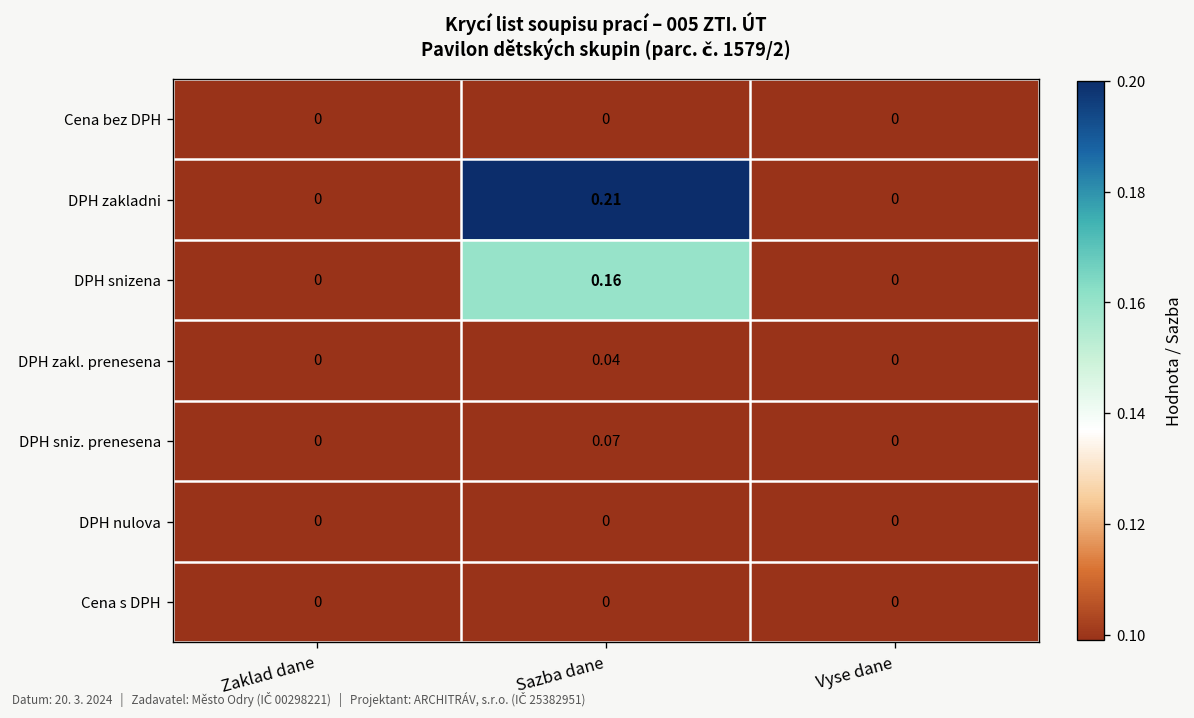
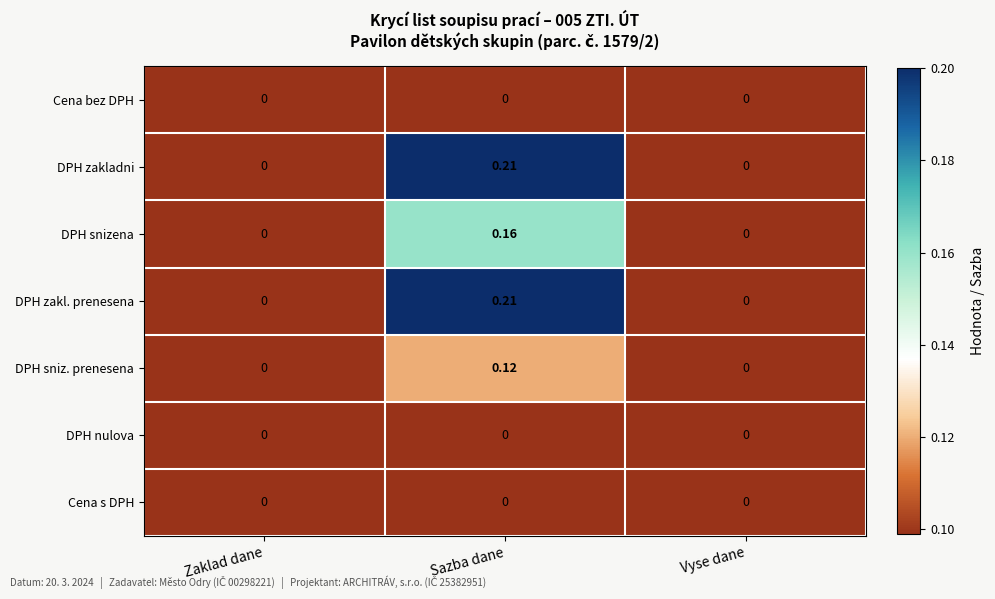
DPH zakl. prenesena, Sazba dane: 0.04 -> 0.21
DPH sniz. prenesena, Sazba dane: 0.07 -> 0.12
